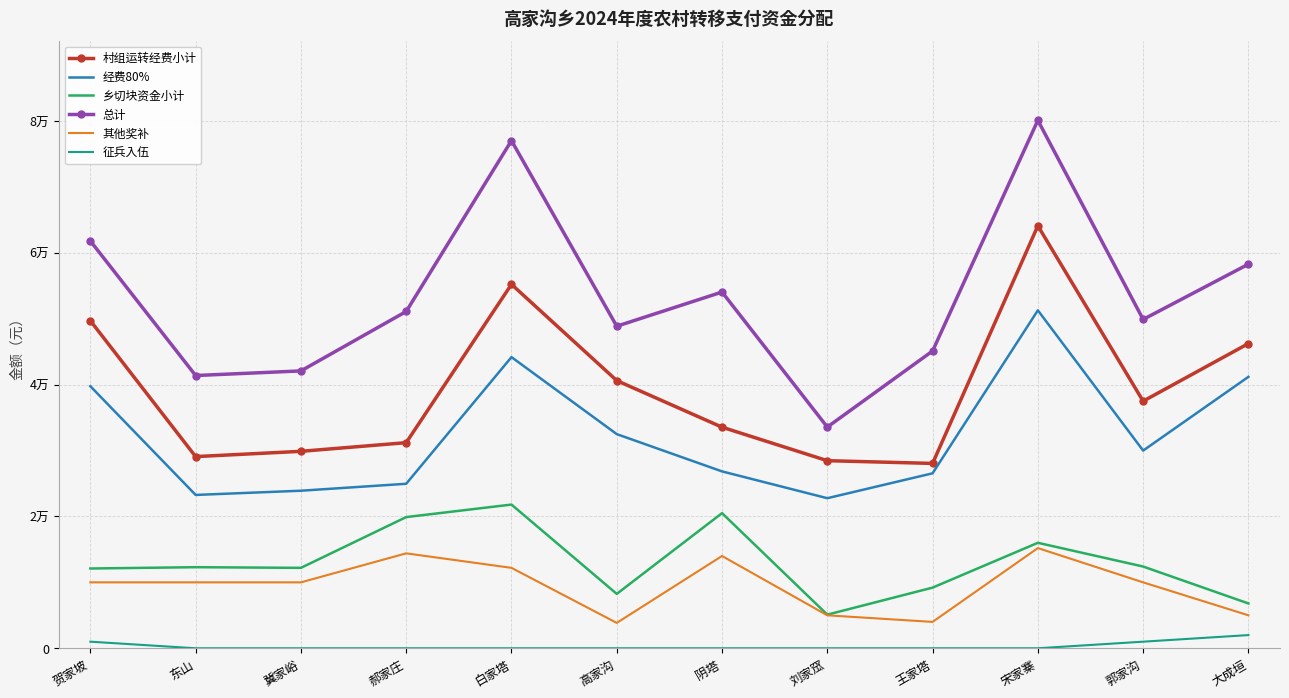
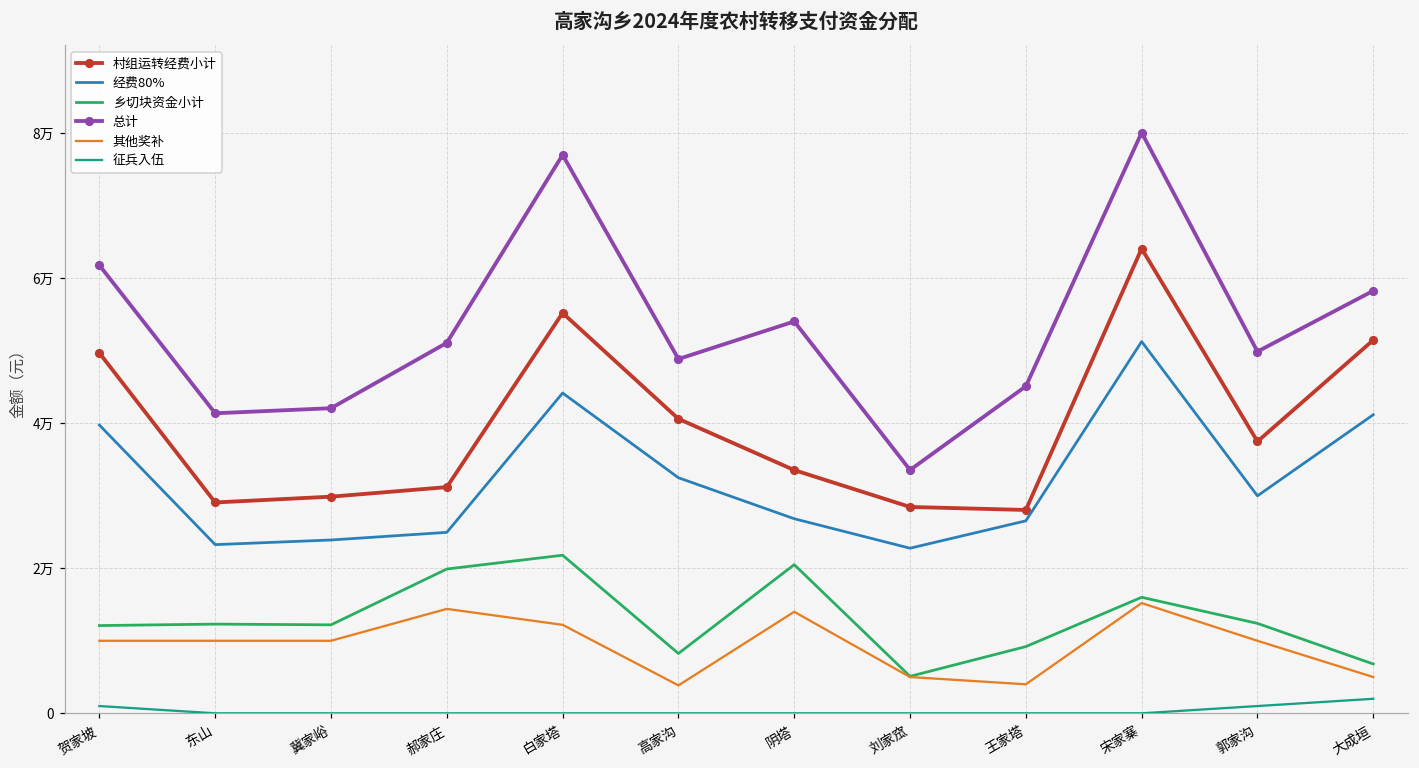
村组运转经费小计, 大成垣: 4.6万 -> 5.1万
